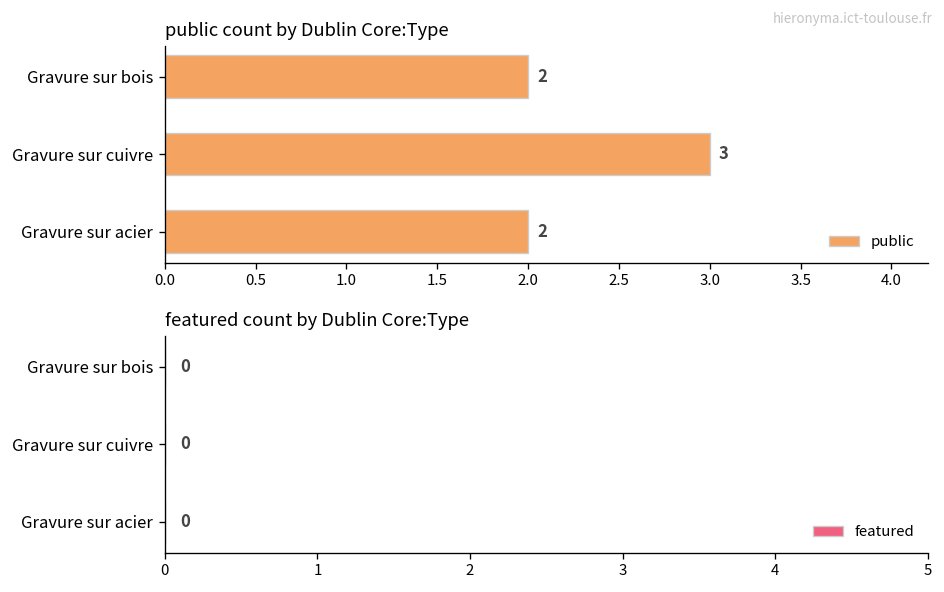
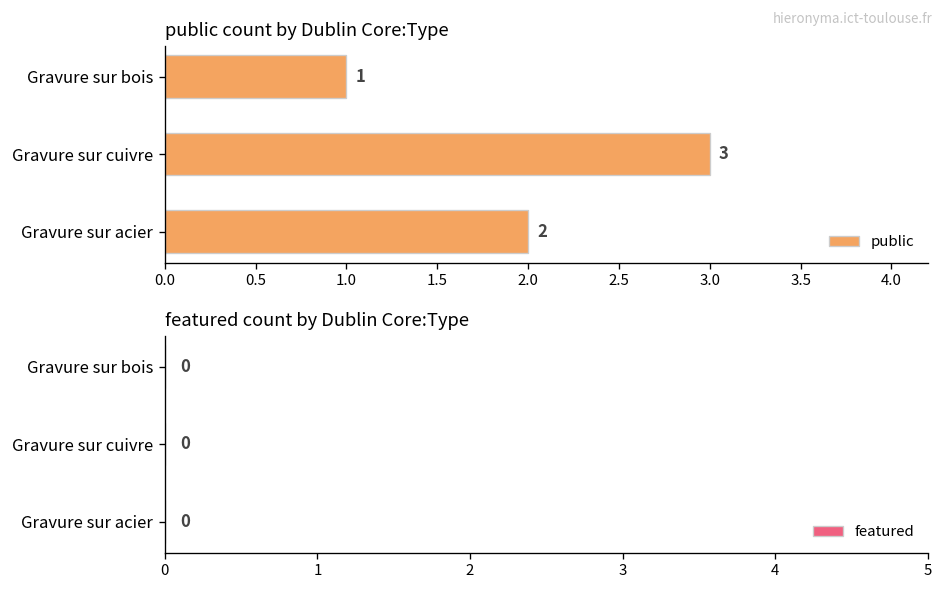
public count by Dublin Core:Type, Gravure sur bois: 2 -> 1
